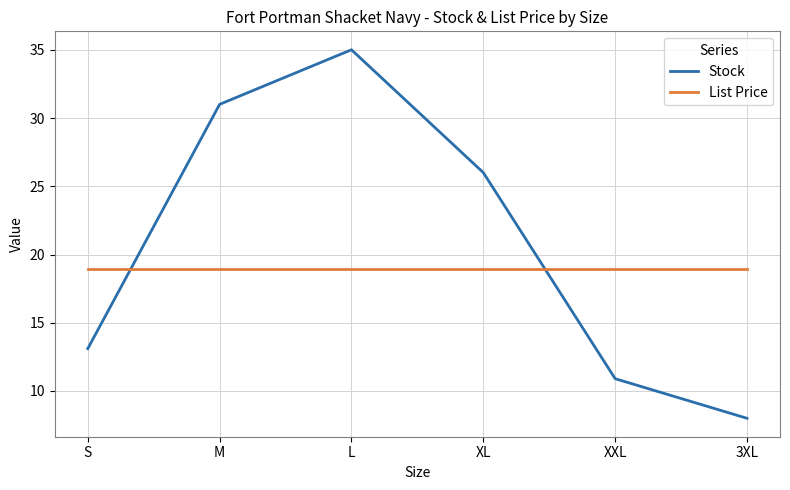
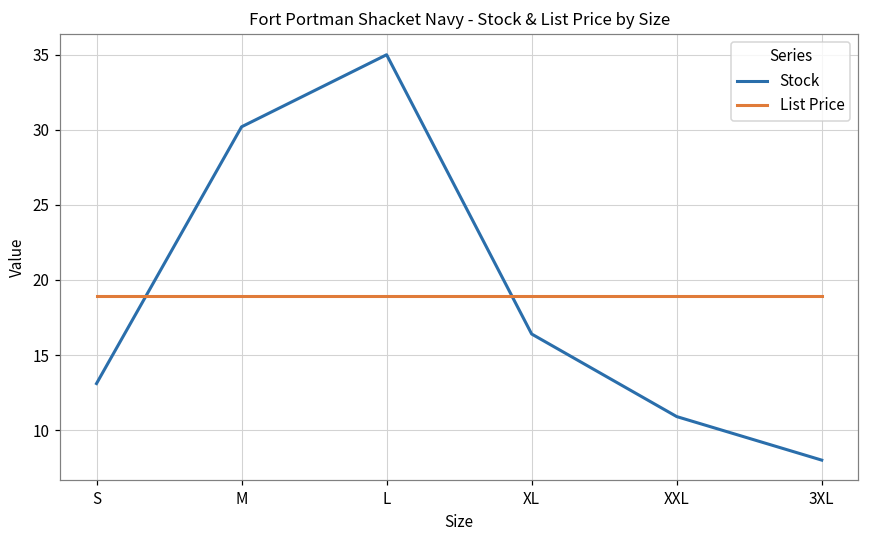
Stock, M: 31.0 -> 30.2
Stock, XL: 26.0 -> 16.4
